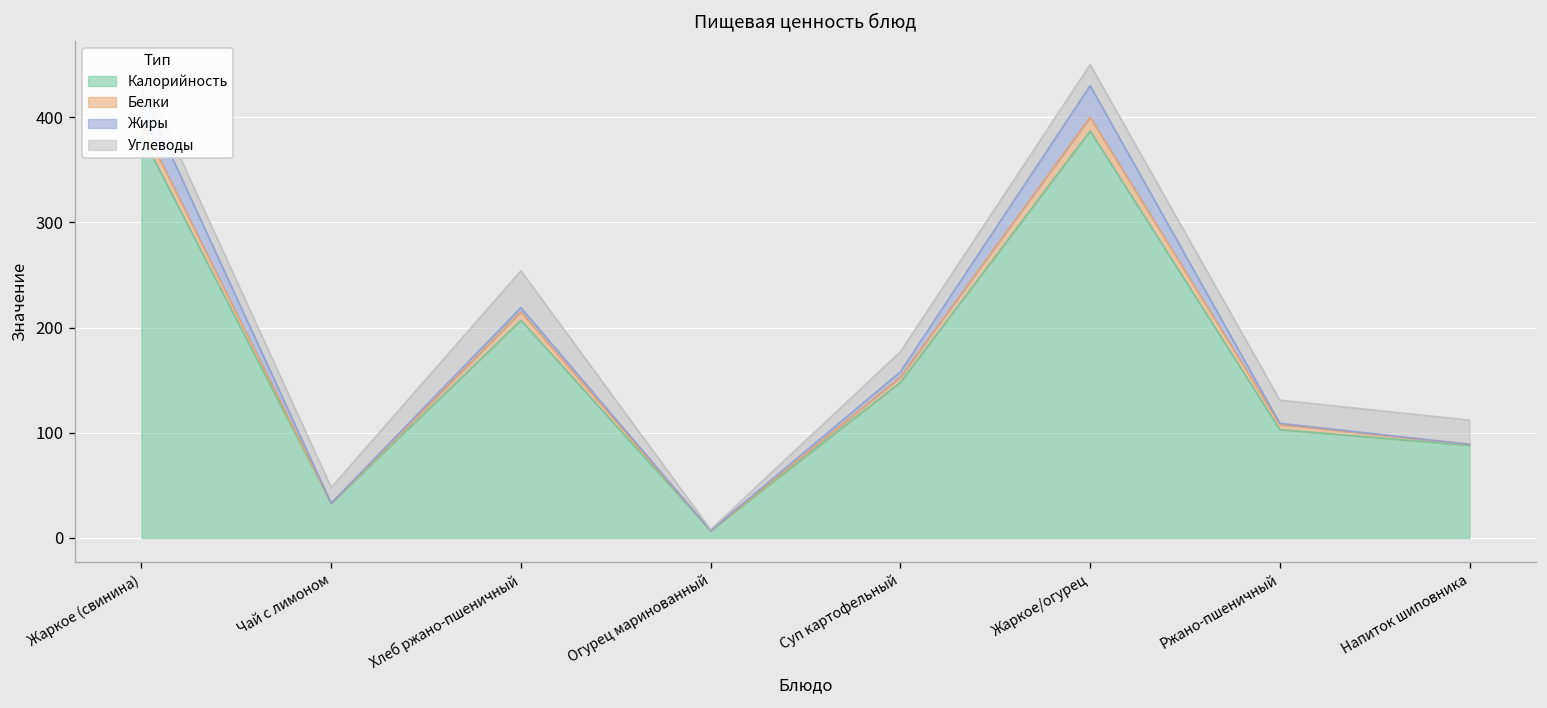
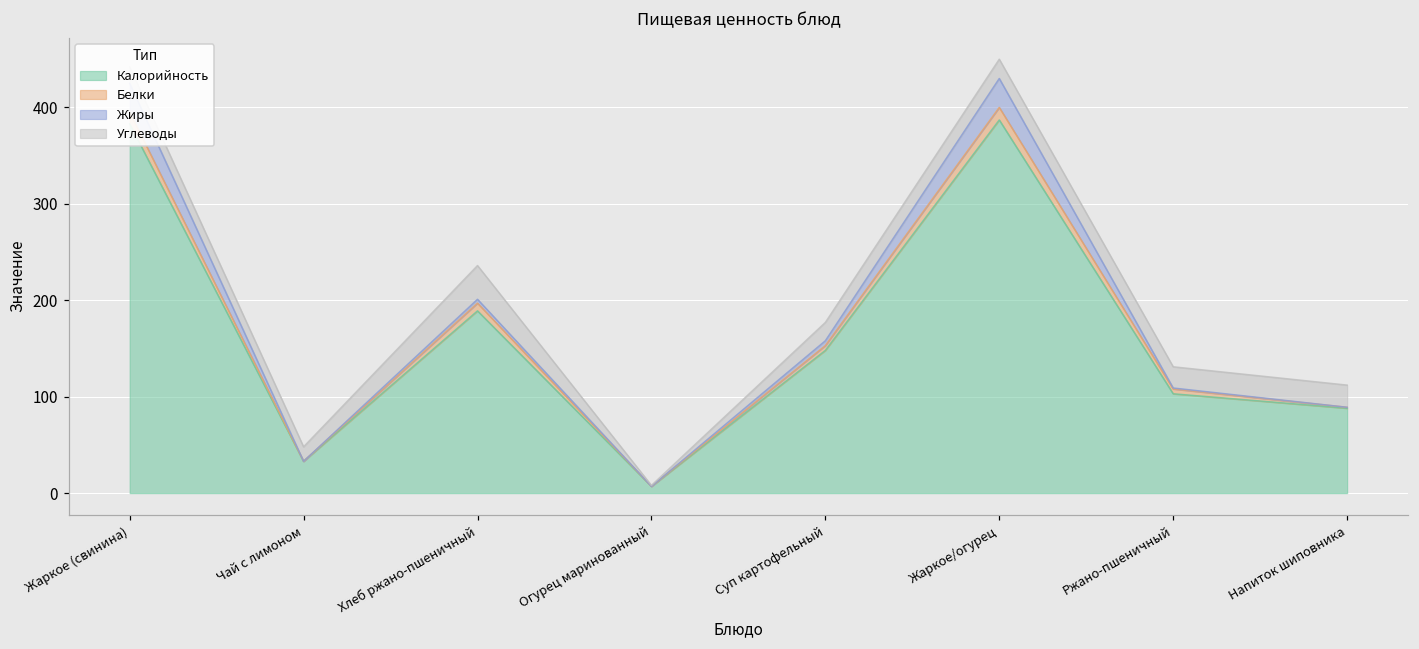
Калорийность, Хлеб ржано-пшеничный: 210 -> 190
